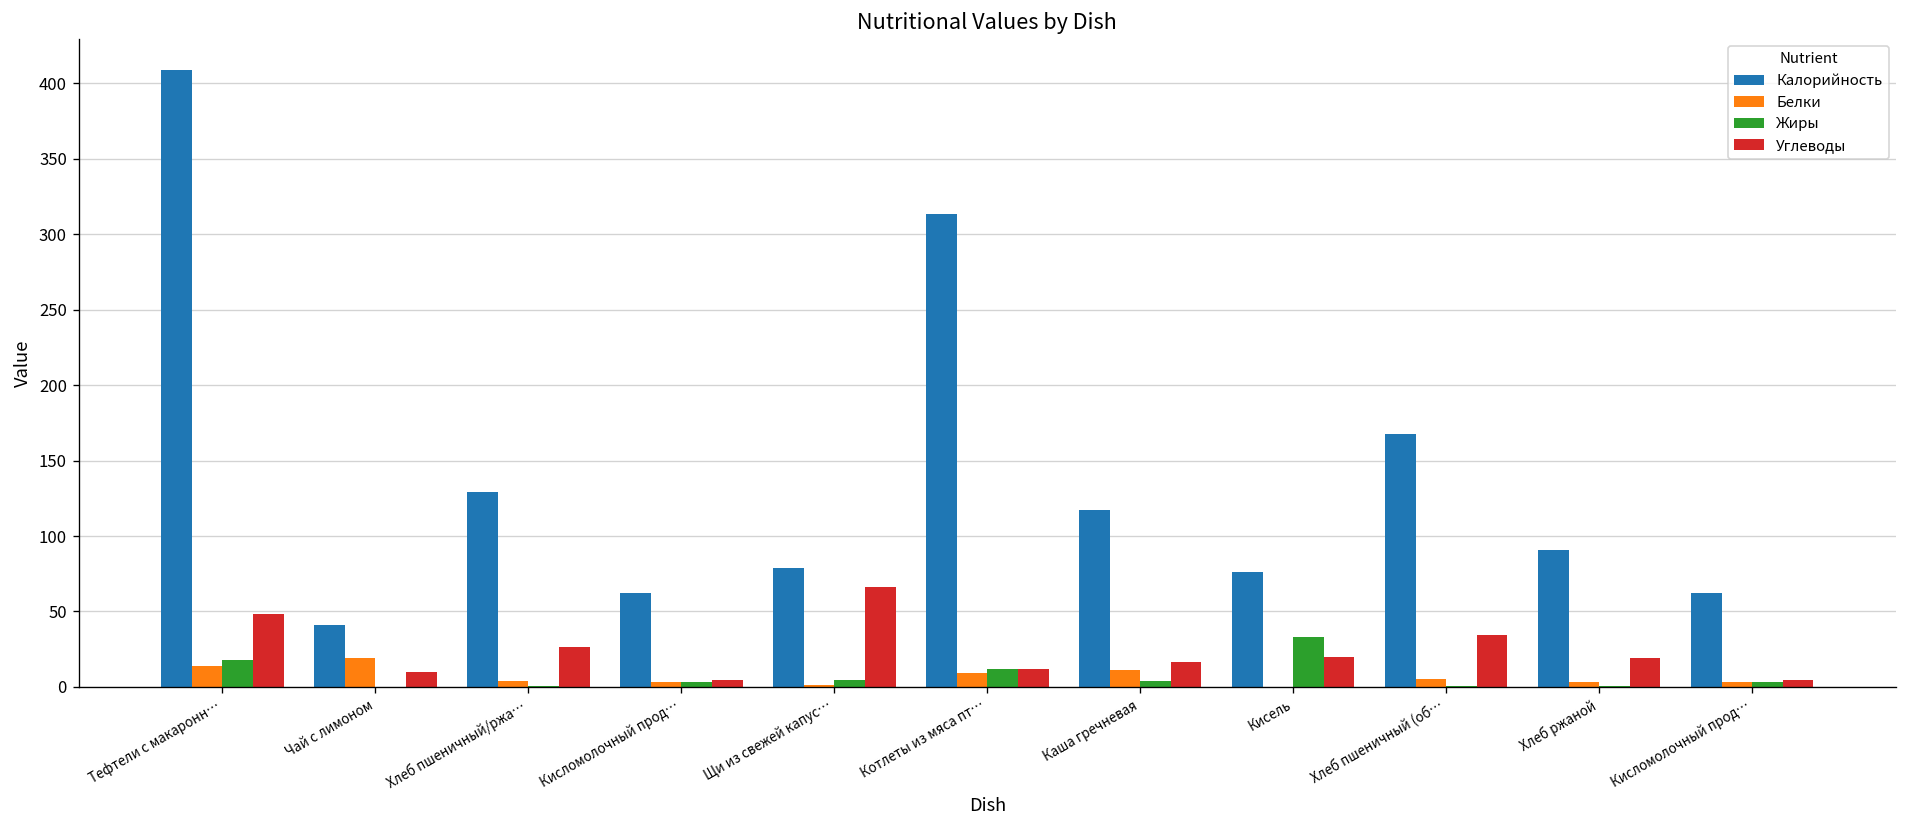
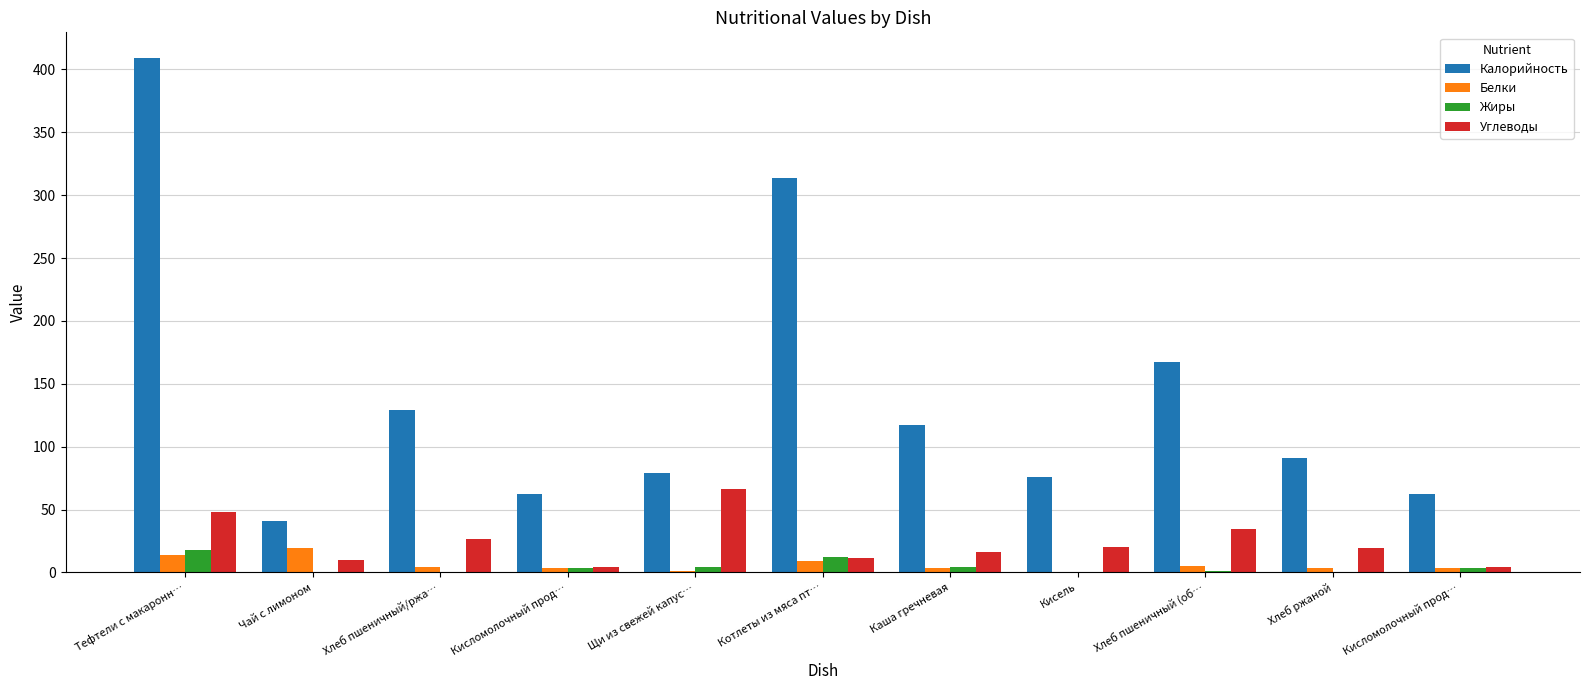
Белки, Каша гречневая: 11 -> 4
Жиры, Кисель: 33 -> 0
